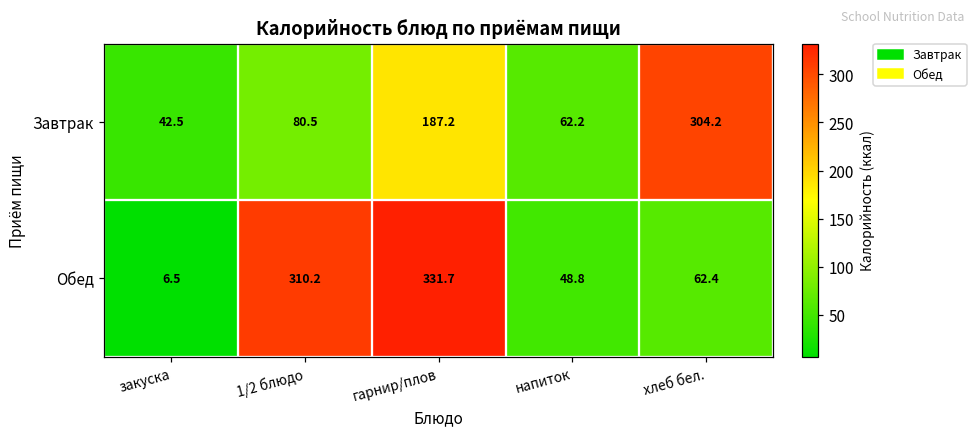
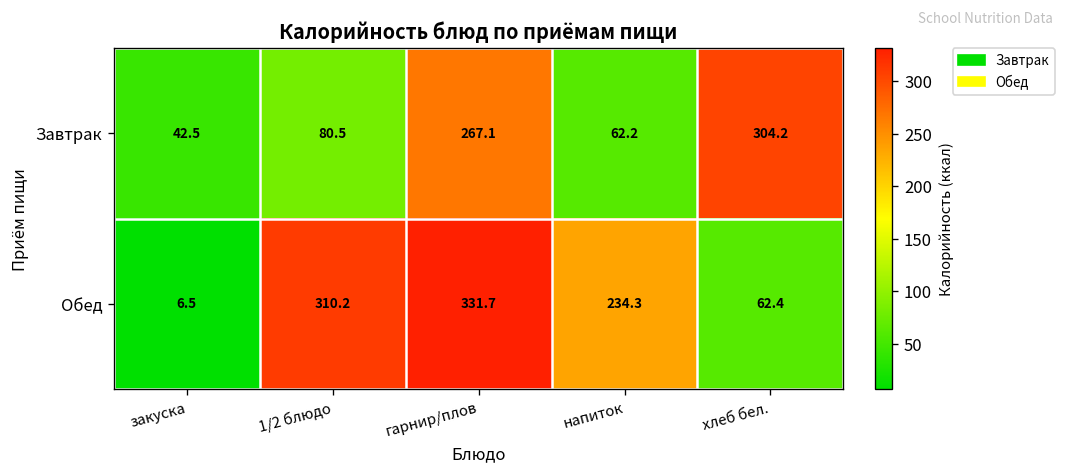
Завтрак, гарнир/плов: 187.2 -> 267.1
Обед, напиток: 48.8 -> 234.3
